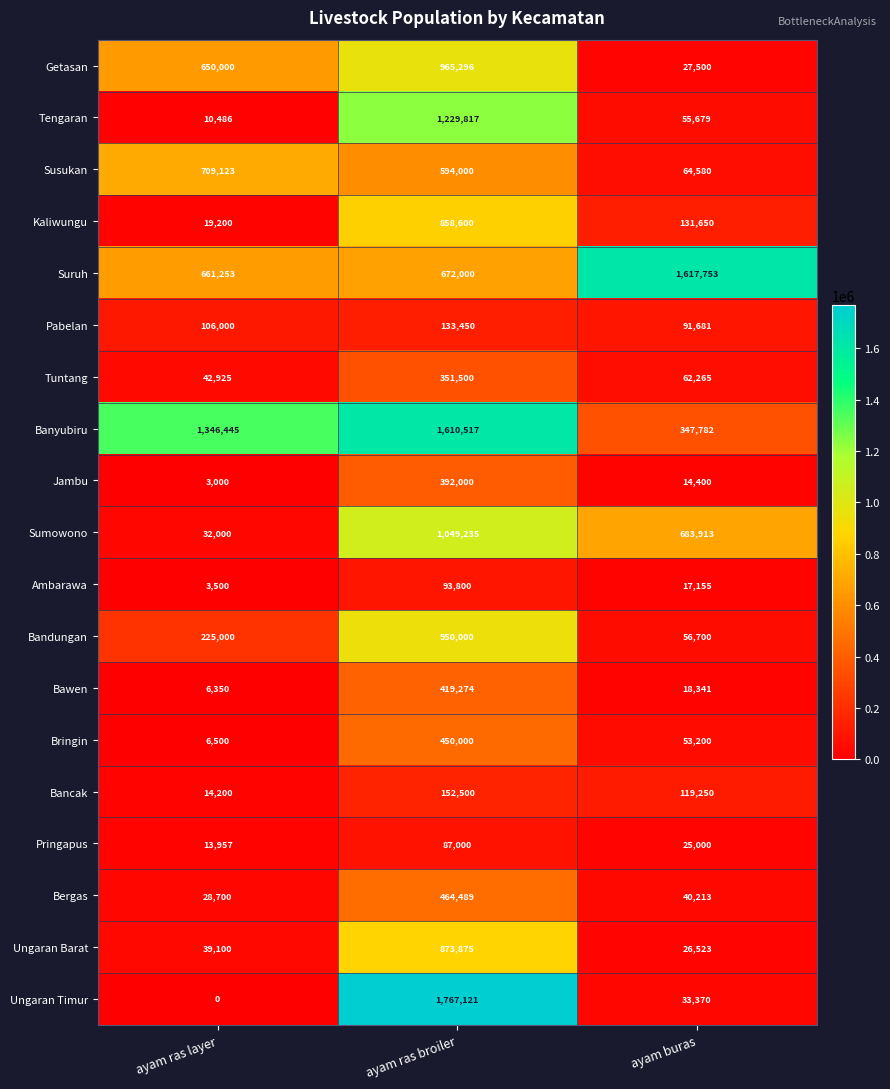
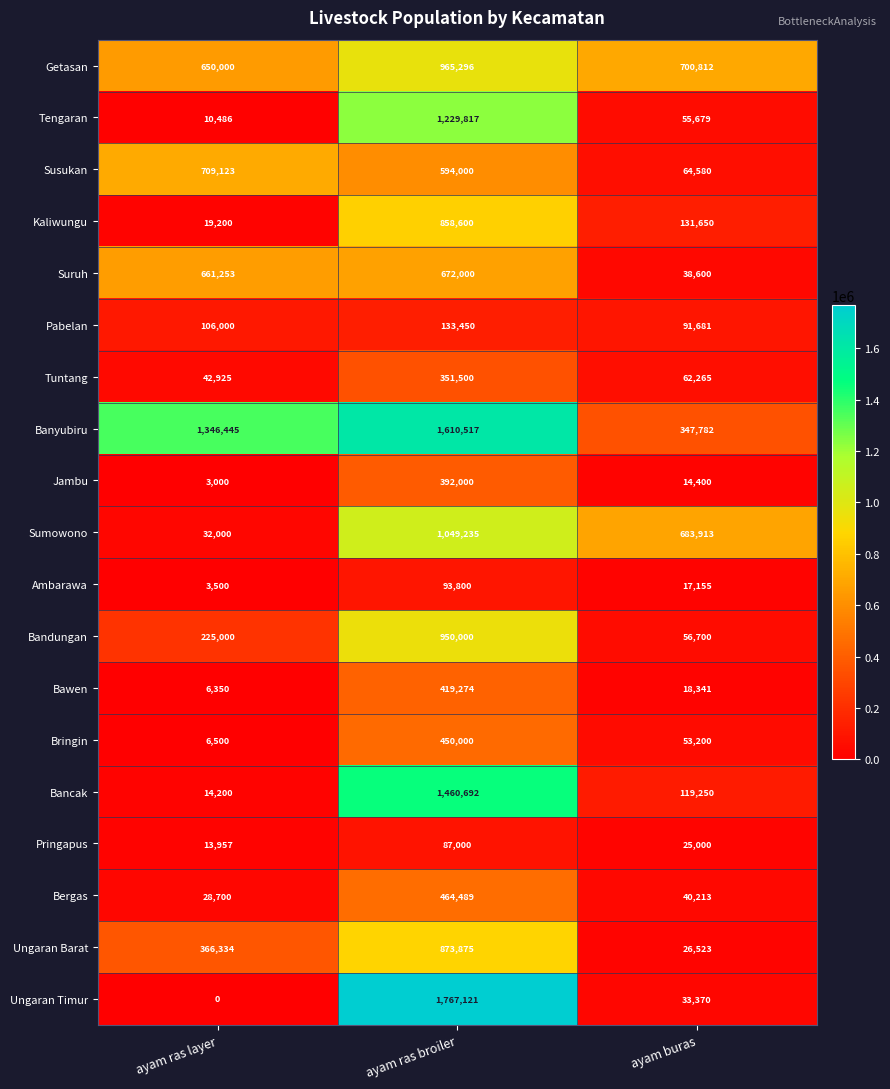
Getasan, ayam buras: 27,500 -> 700,812
Suruh, ayam buras: 1,617,753 -> 38,600
Bancak, ayam ras broiler: 152,500 -> 1,460,692
Ungaran Barat, ayam ras layer: 39,100 -> 366,334
